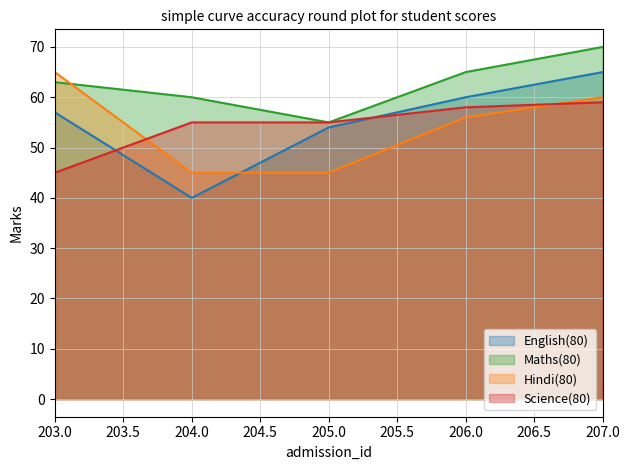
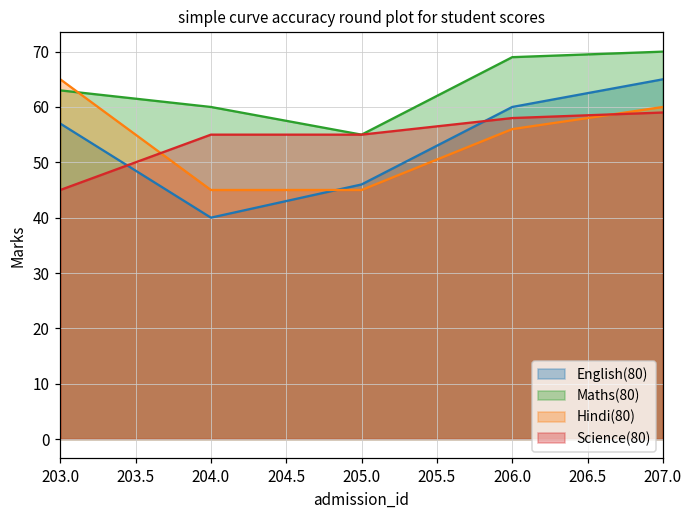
English(80), 205.0: 54 -> 46
Maths(80), 206.0: 65 -> 69
